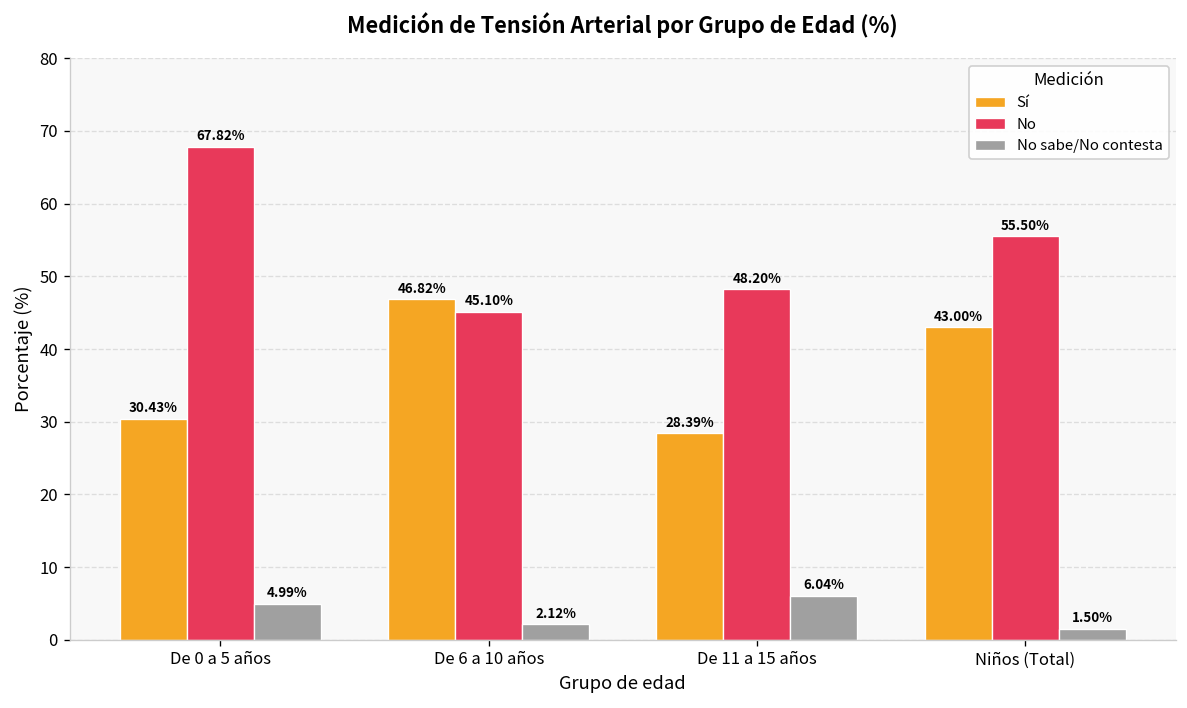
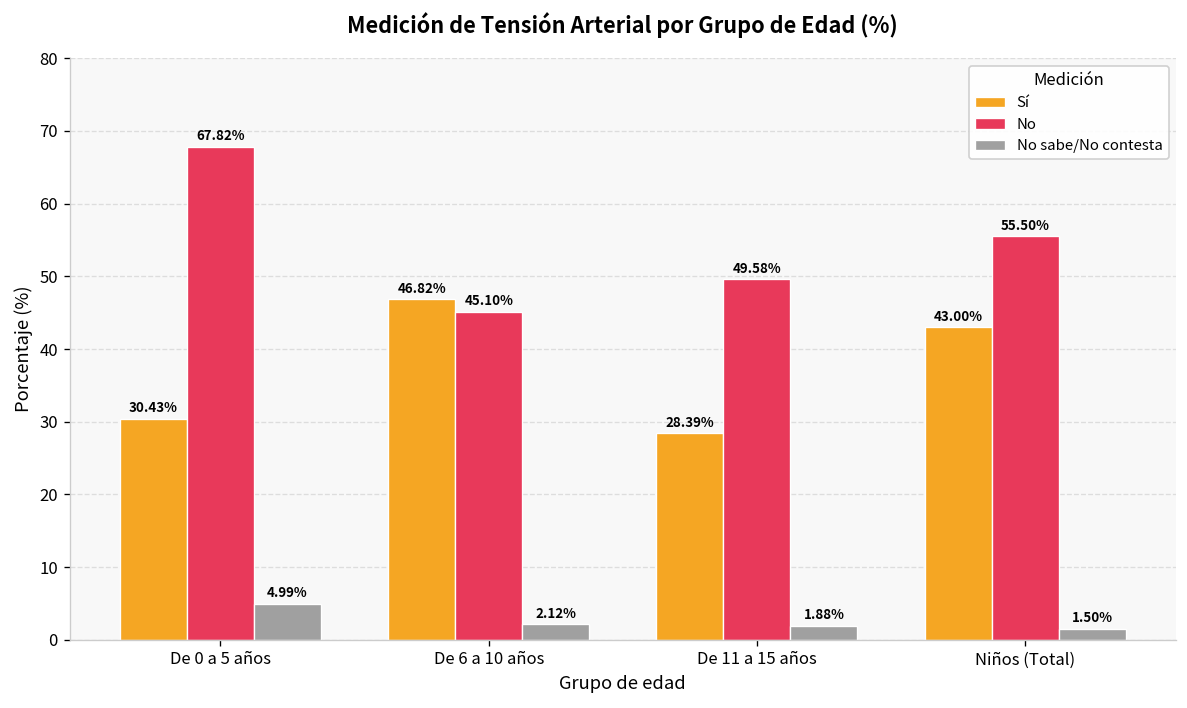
No, De 11 a 15 años: 48.20% -> 49.58%
No sabe/No contesta, De 11 a 15 años: 6.04% -> 1.88%
